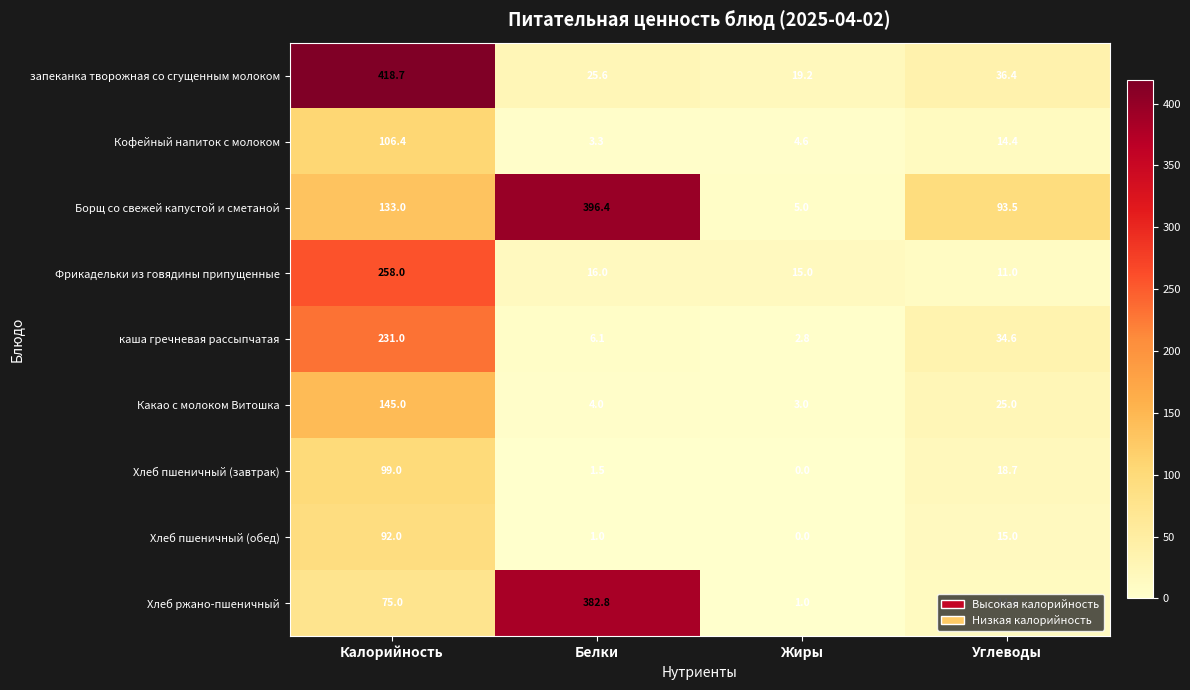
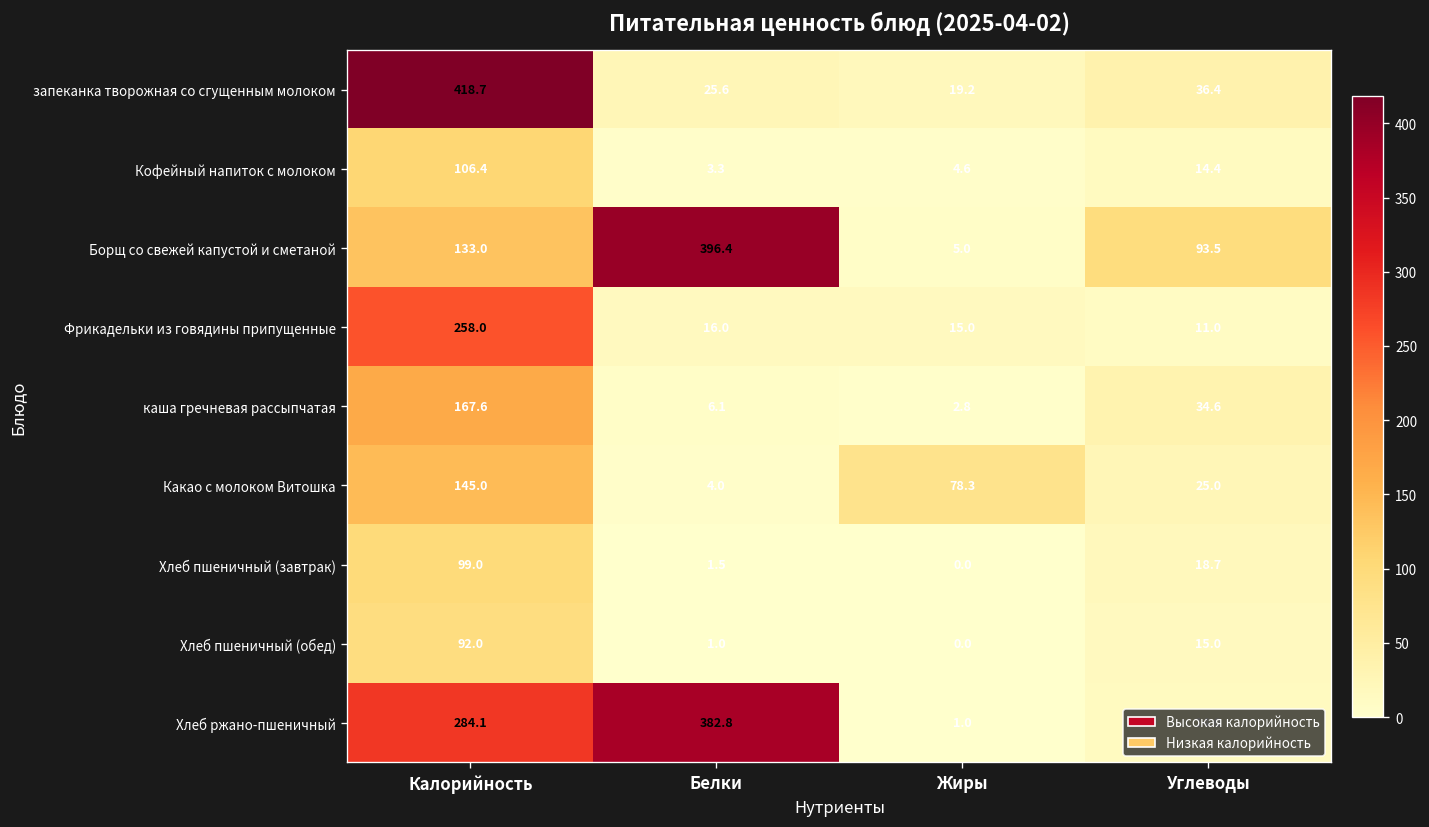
каша гречневая рассыпчатая, Калорийность: 231.0 -> 167.6
Какао с молоком Витошка, Жиры: 3.0 -> 78.3
Хлеб ржано-пшеничный, Калорийность: 75.0 -> 284.1
